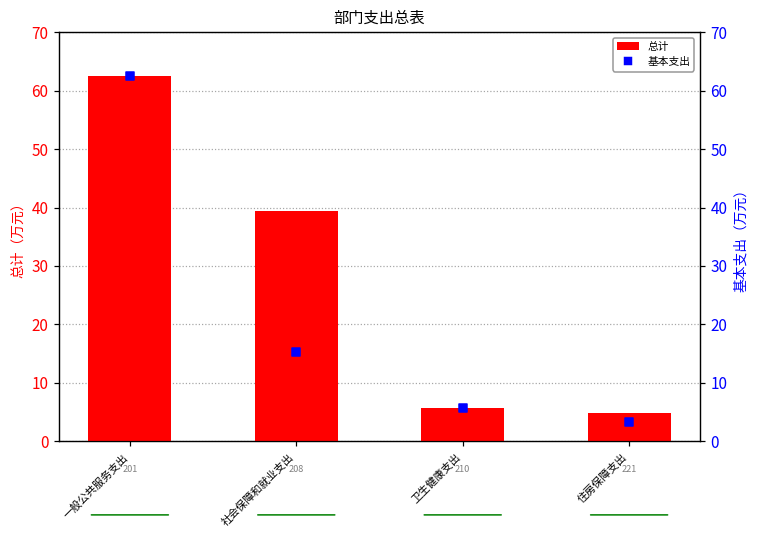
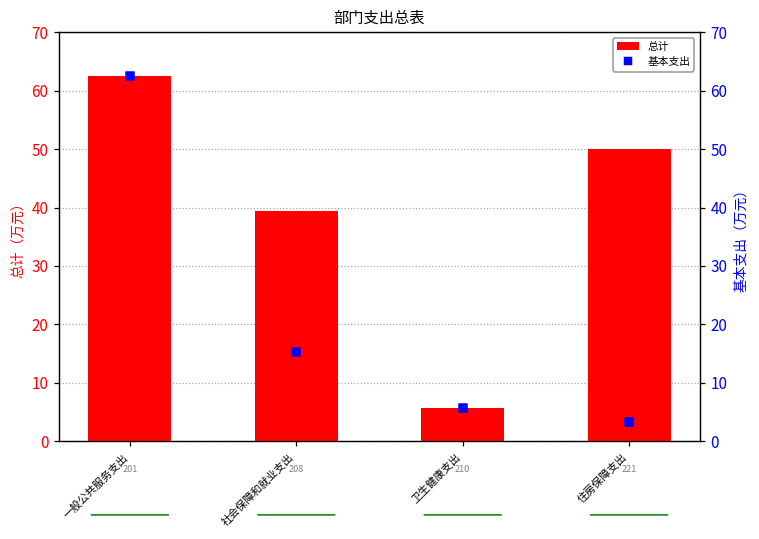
总计, 住房保障支出: 5 -> 50
